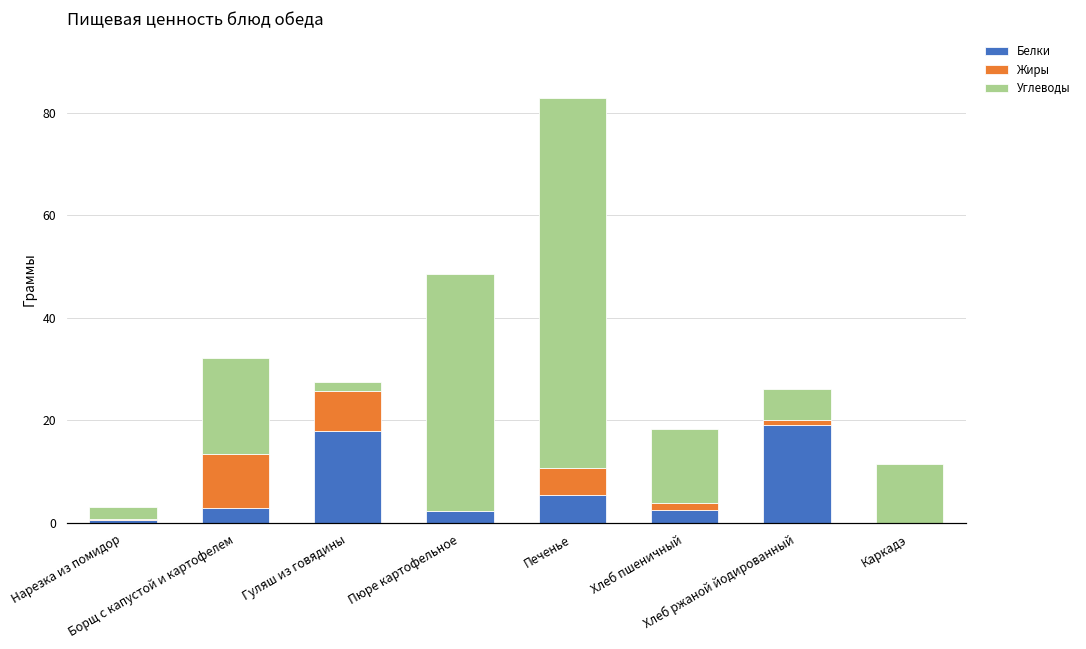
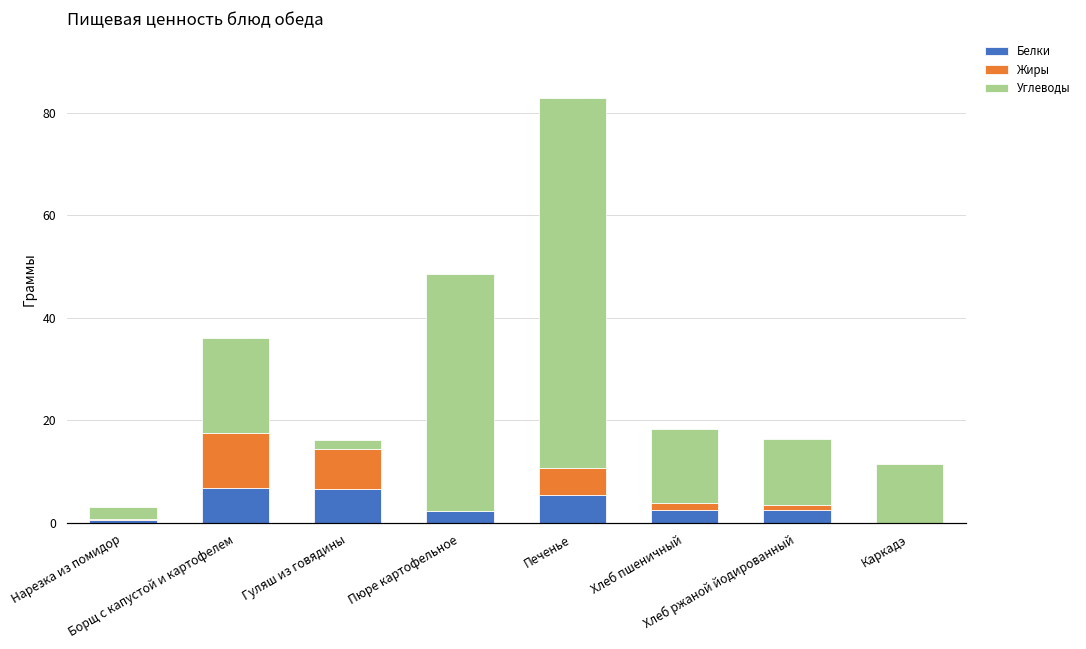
Белки, Борщ с капустой и картофелем: 3 -> 7
Белки, Гуляш из говядины: 18 -> 7
Белки, Хлеб ржаной йодированный: 19 -> 3
Углеводы, Хлеб ржаной йодированный: 6 -> 13
